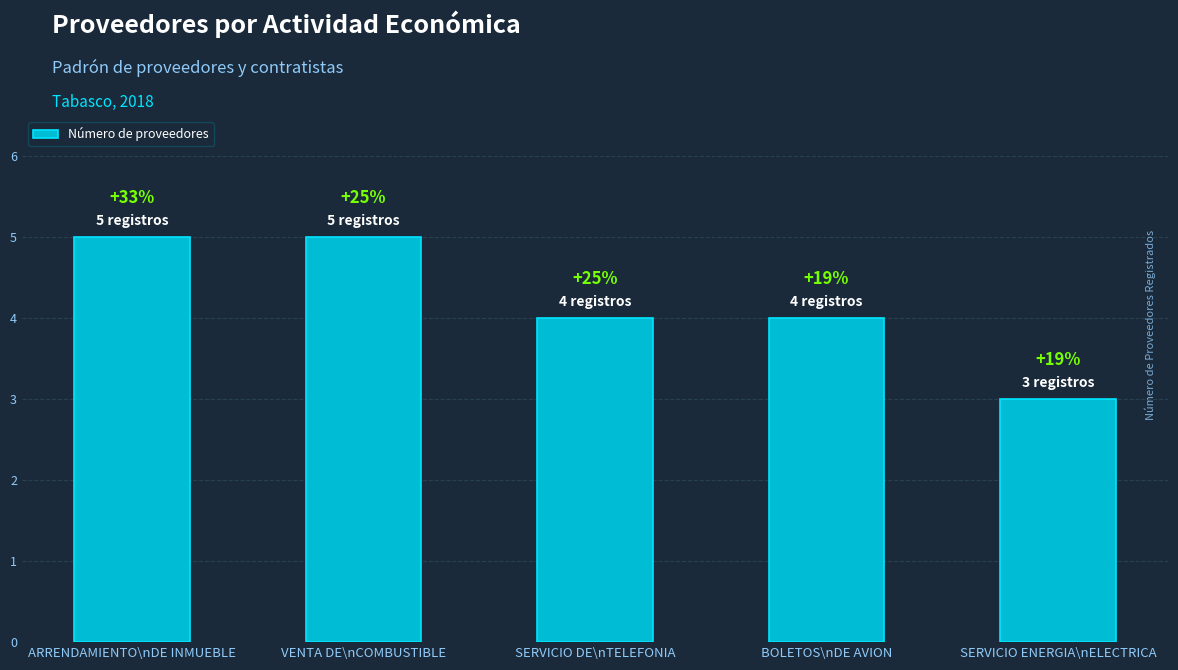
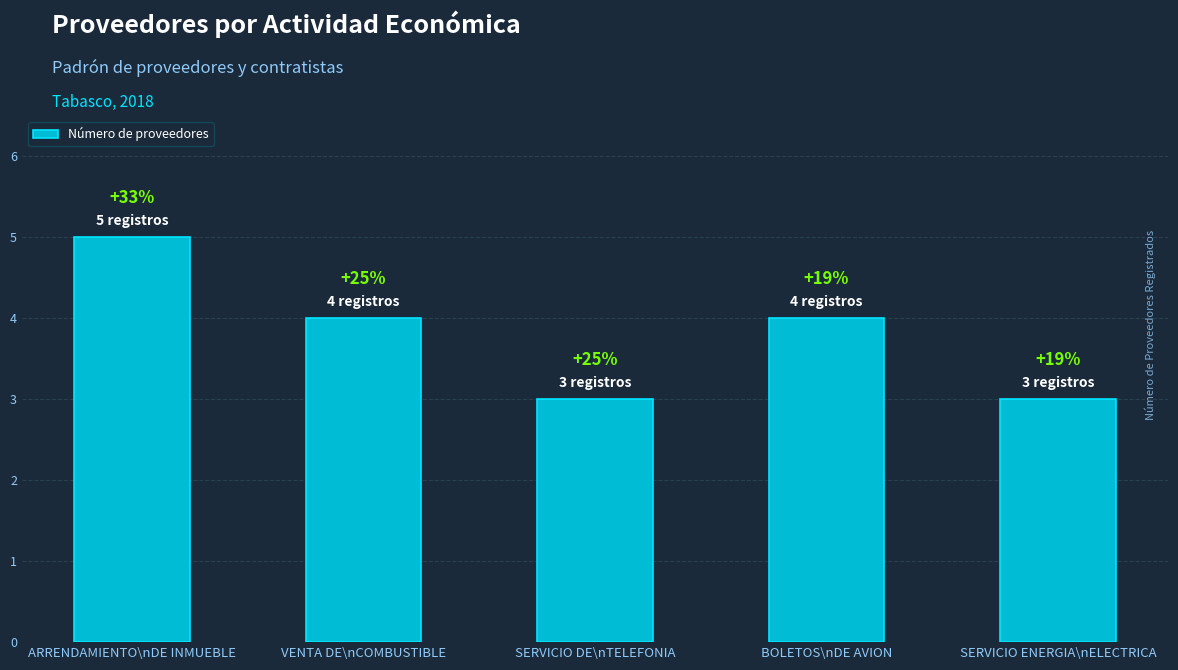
VENTA DE\nCOMBUSTIBLE: 5 -> 4
SERVICIO DE\nTELEFONIA: 4 -> 3
